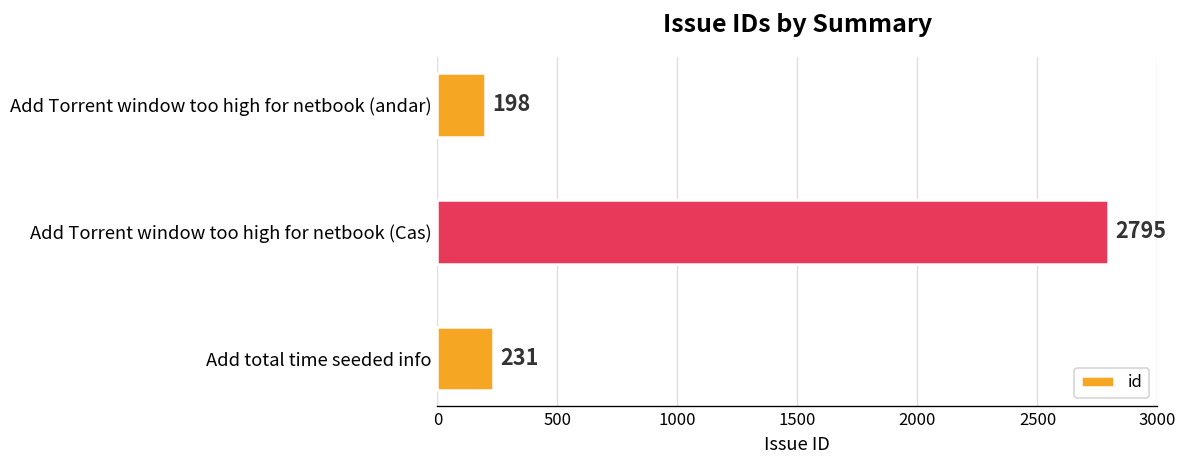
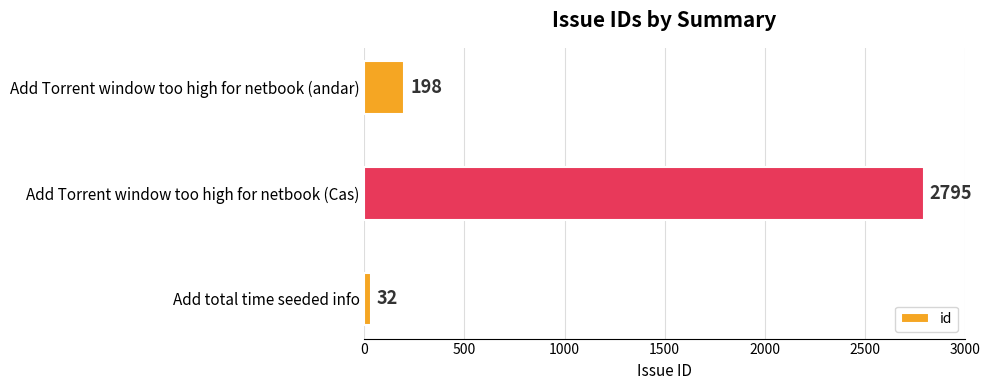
Add total time seeded info: 231 -> 32
